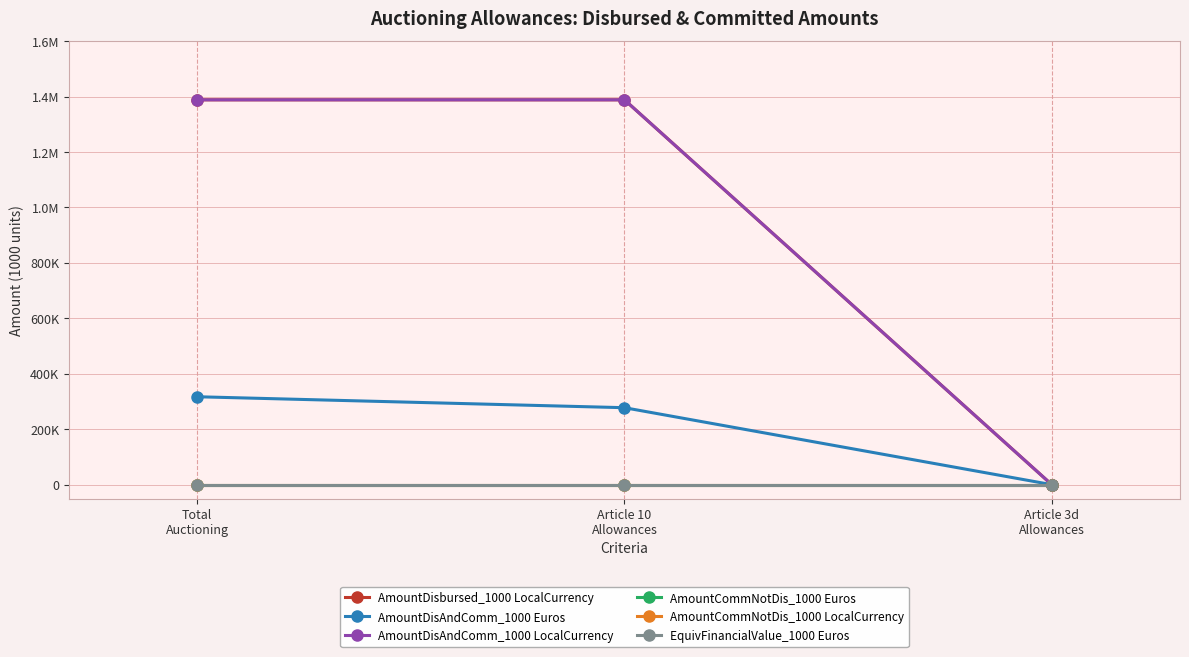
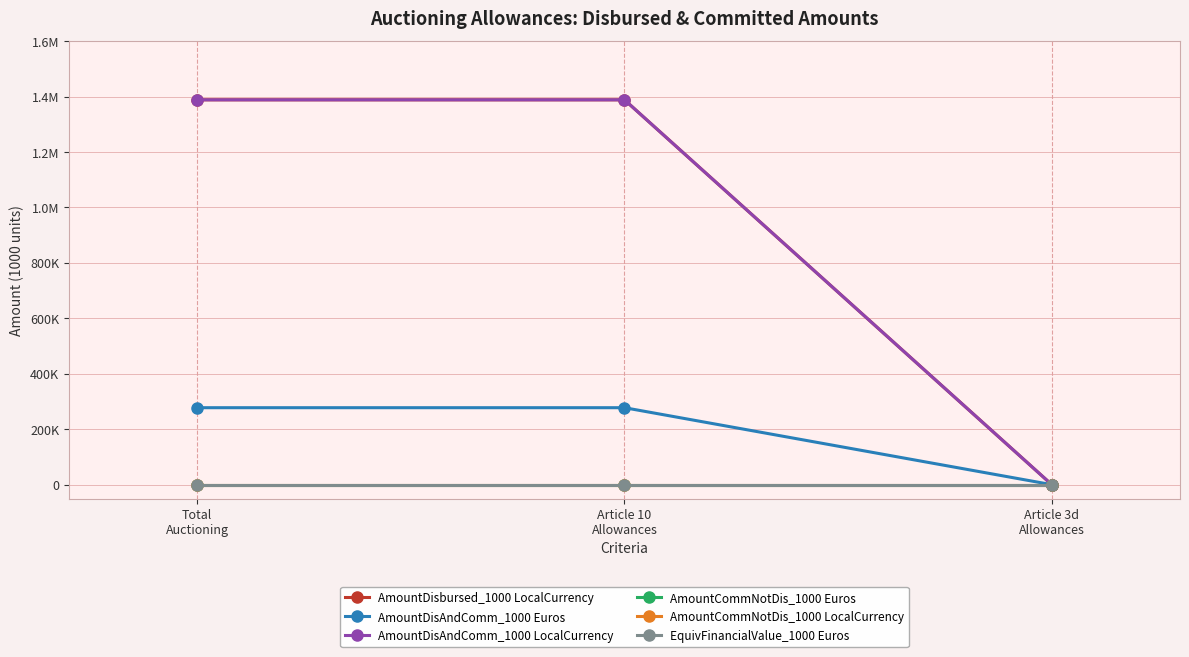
AmountDisAndComm_1000 Euros, Total Auctioning: 320000 -> 280000
